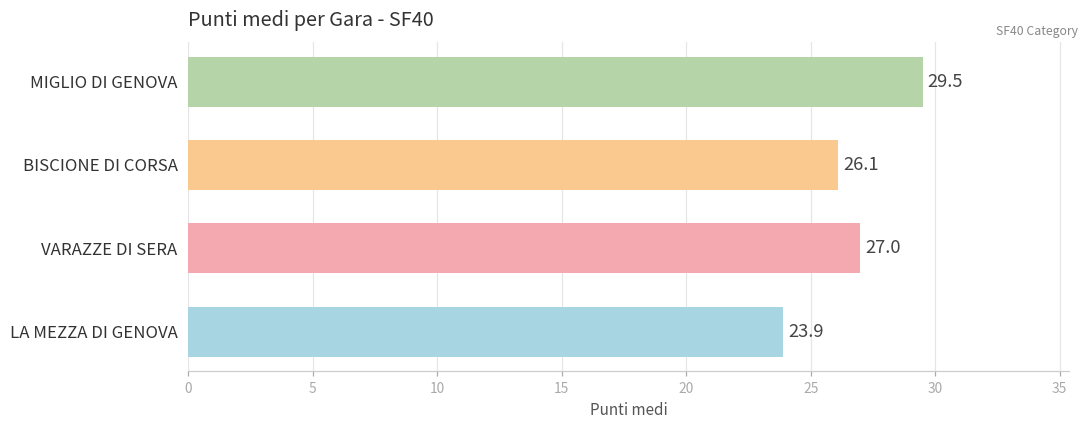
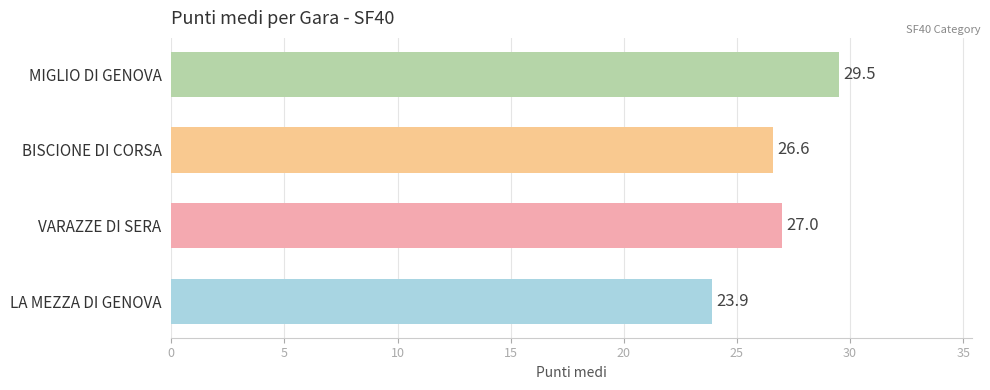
BISCIONE DI CORSA: 26.1 -> 26.6
